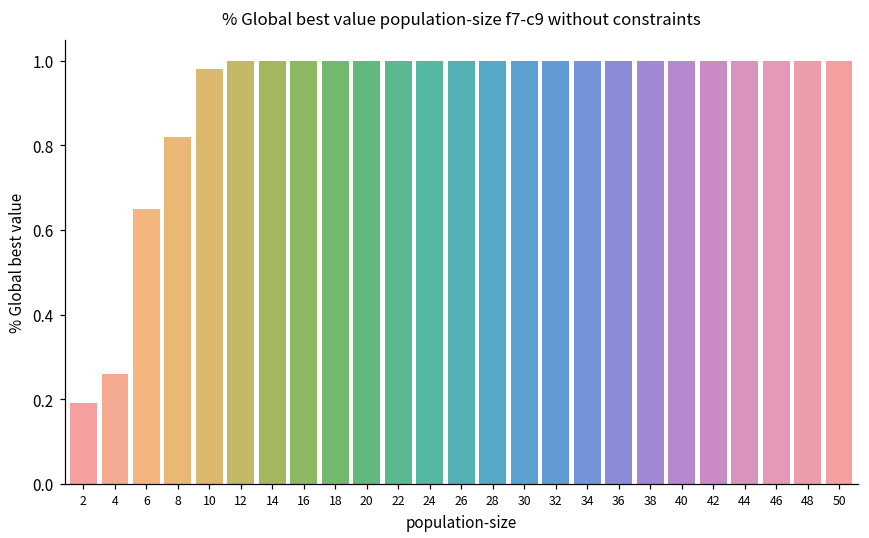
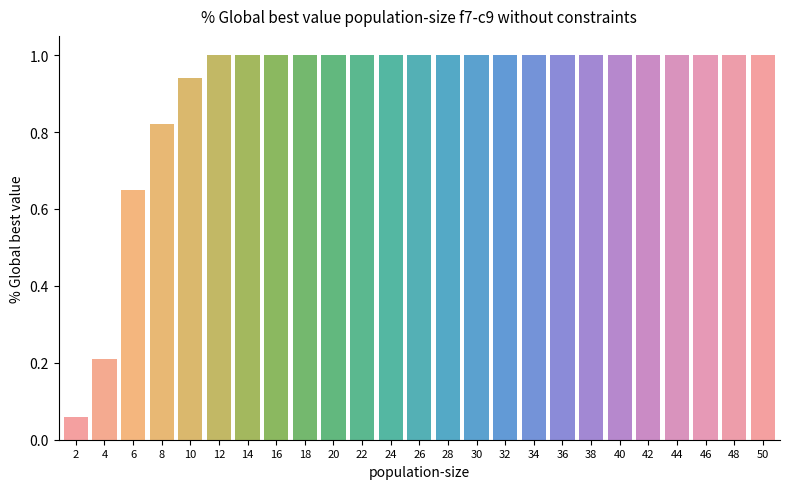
2: 0.19 -> 0.06
4: 0.26 -> 0.21
10: 0.98 -> 0.94
